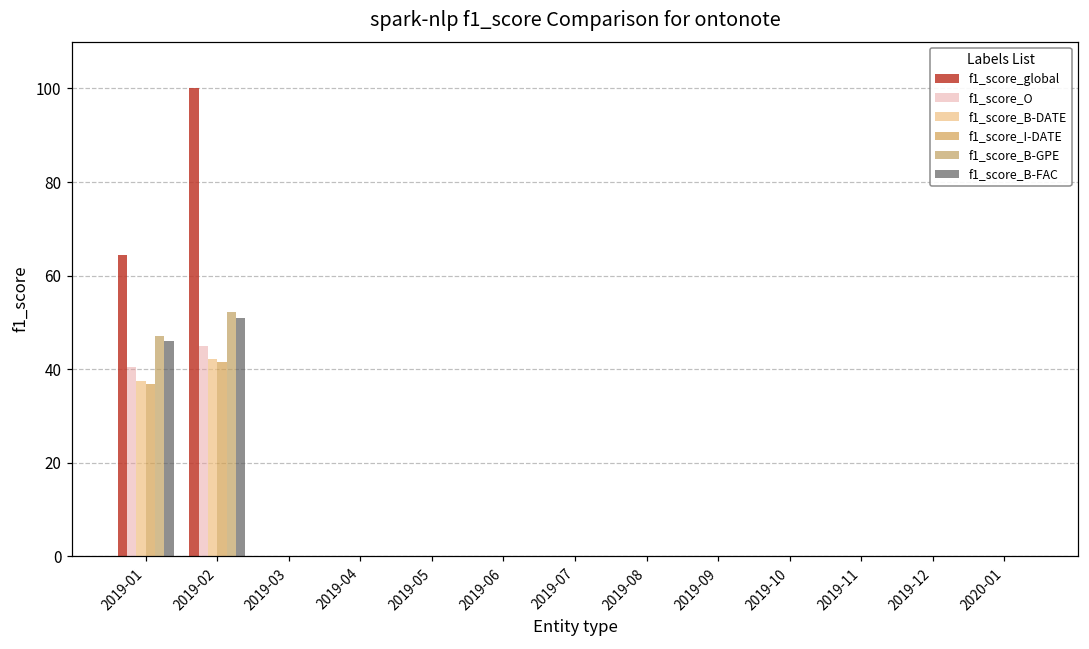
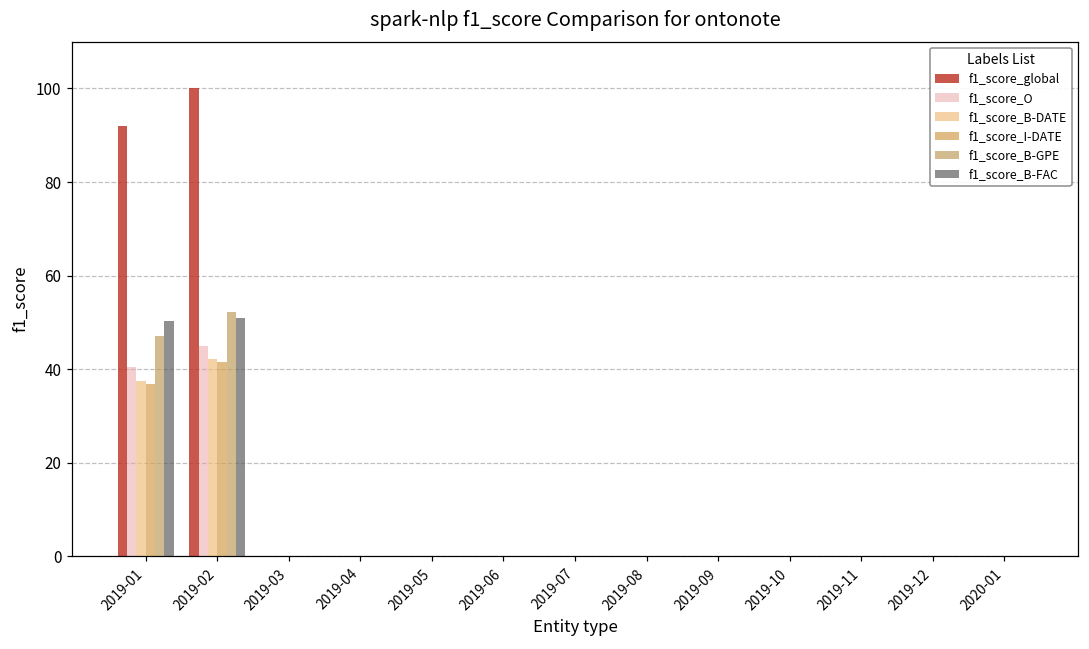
f1_score_global, 2019-01: 64 -> 92
f1_score_B-FAC, 2019-01: 46 -> 50
